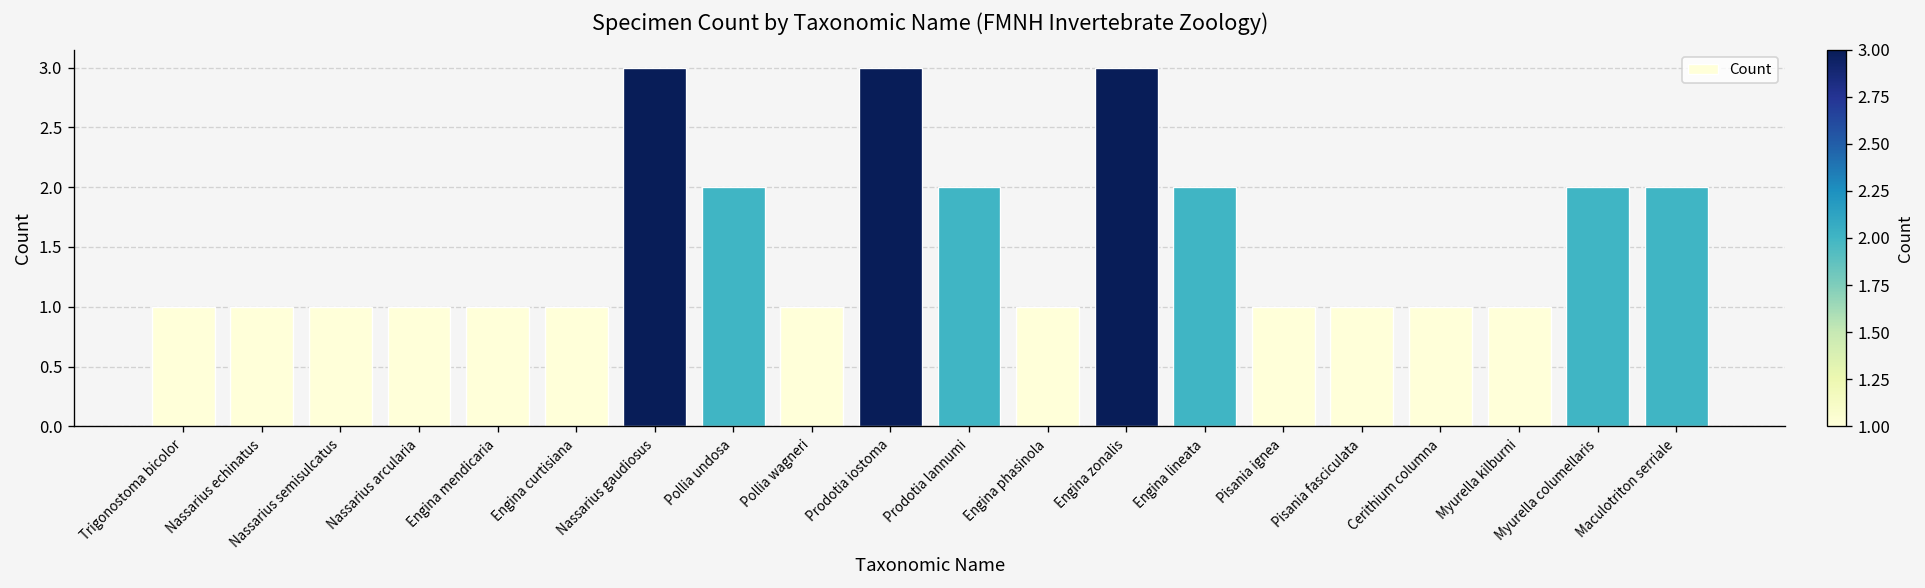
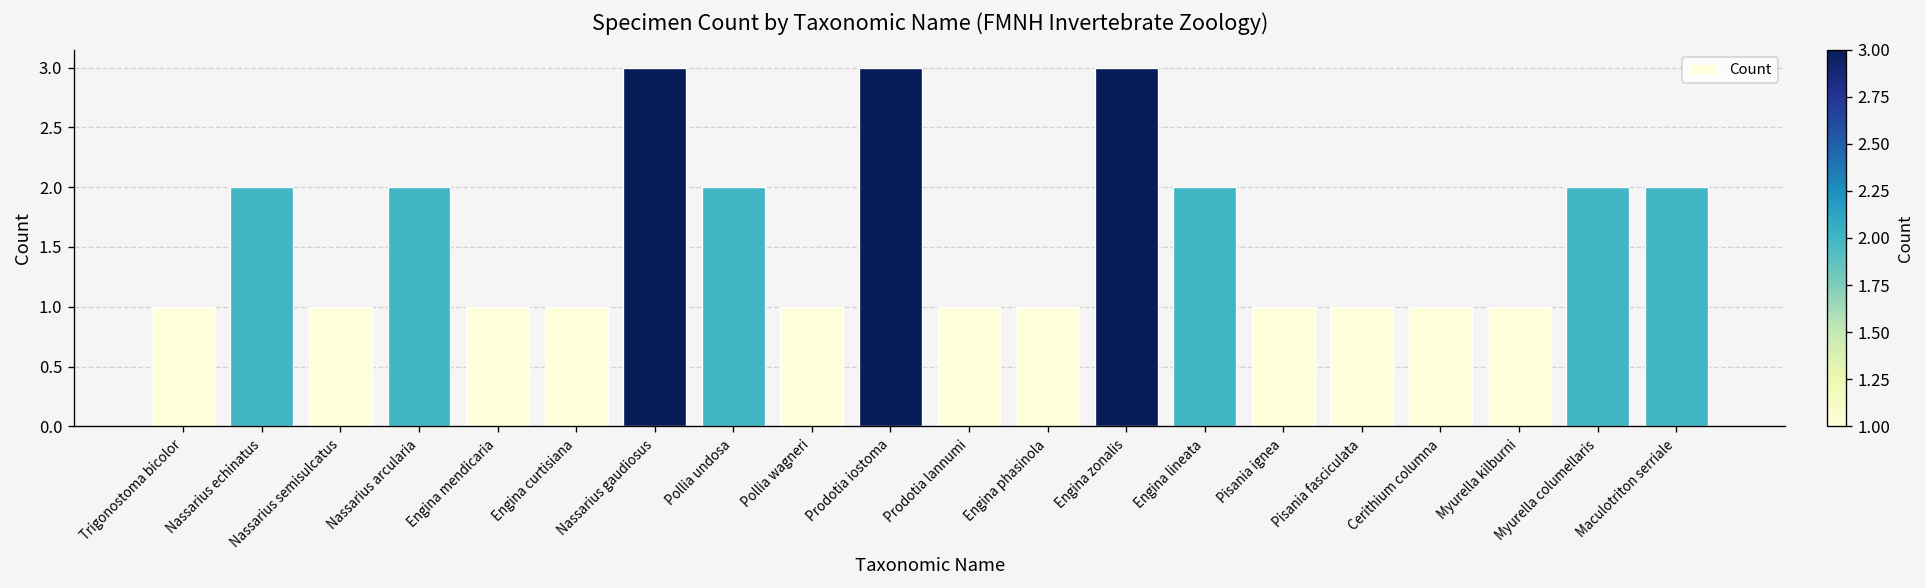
Nassarius echinatus: 1 -> 2
Nassarius arcularia: 1 -> 2
Prodotia lannumi: 2 -> 1
